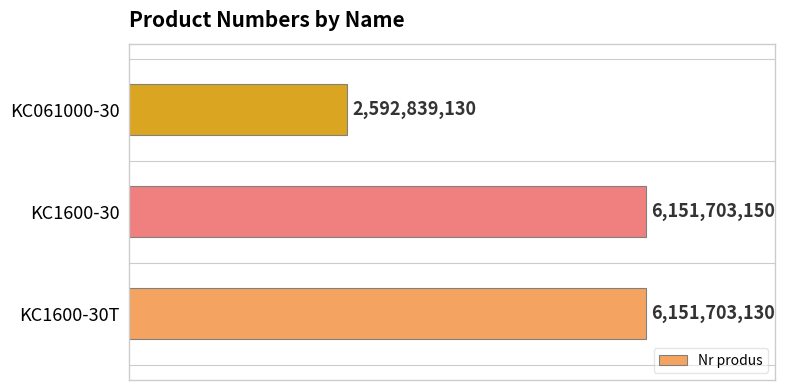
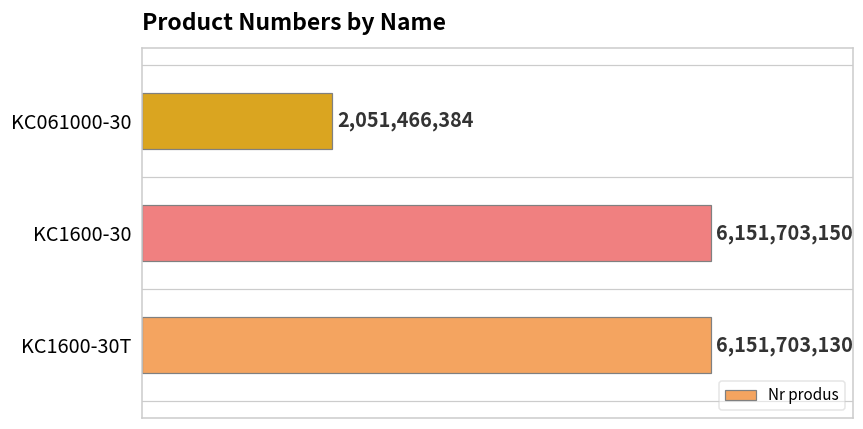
KC061000-30: 2,592,839,130 -> 2,051,466,384
